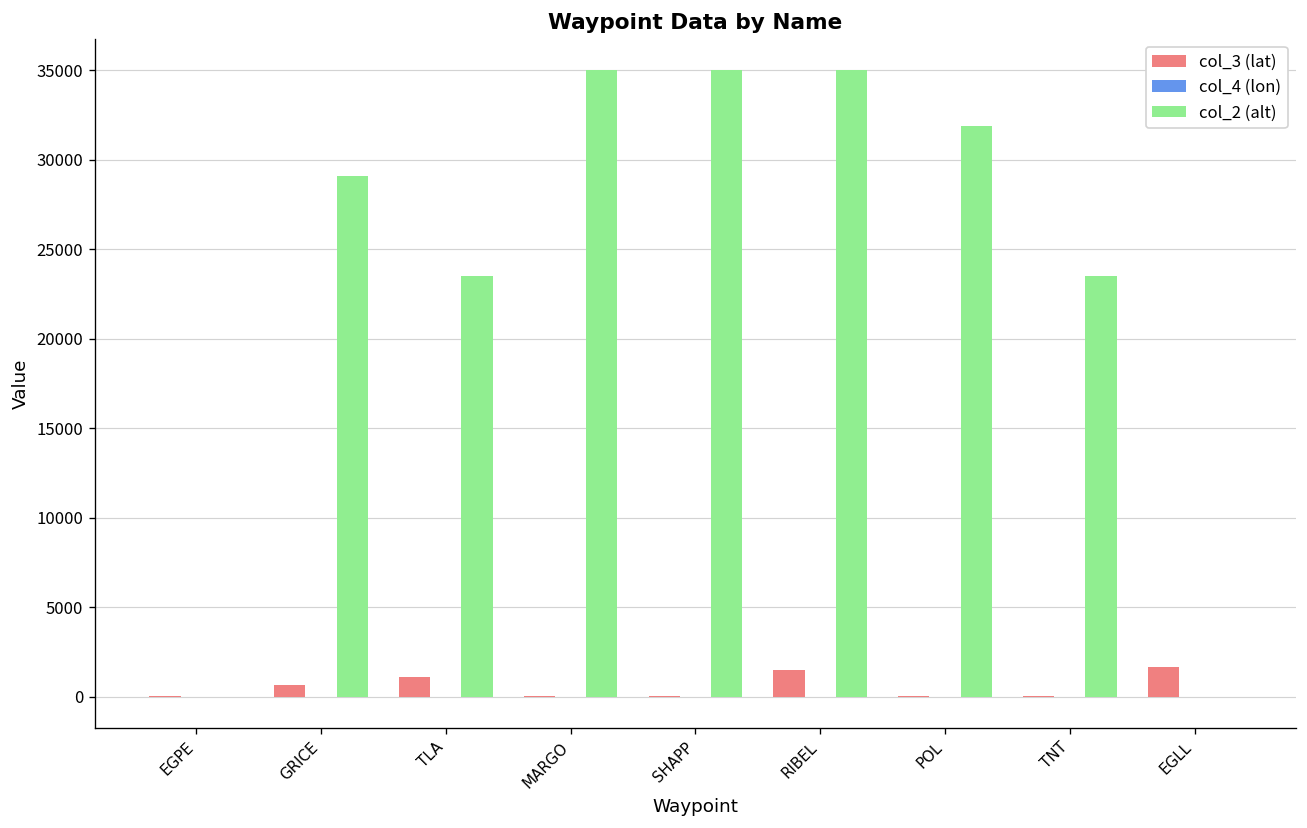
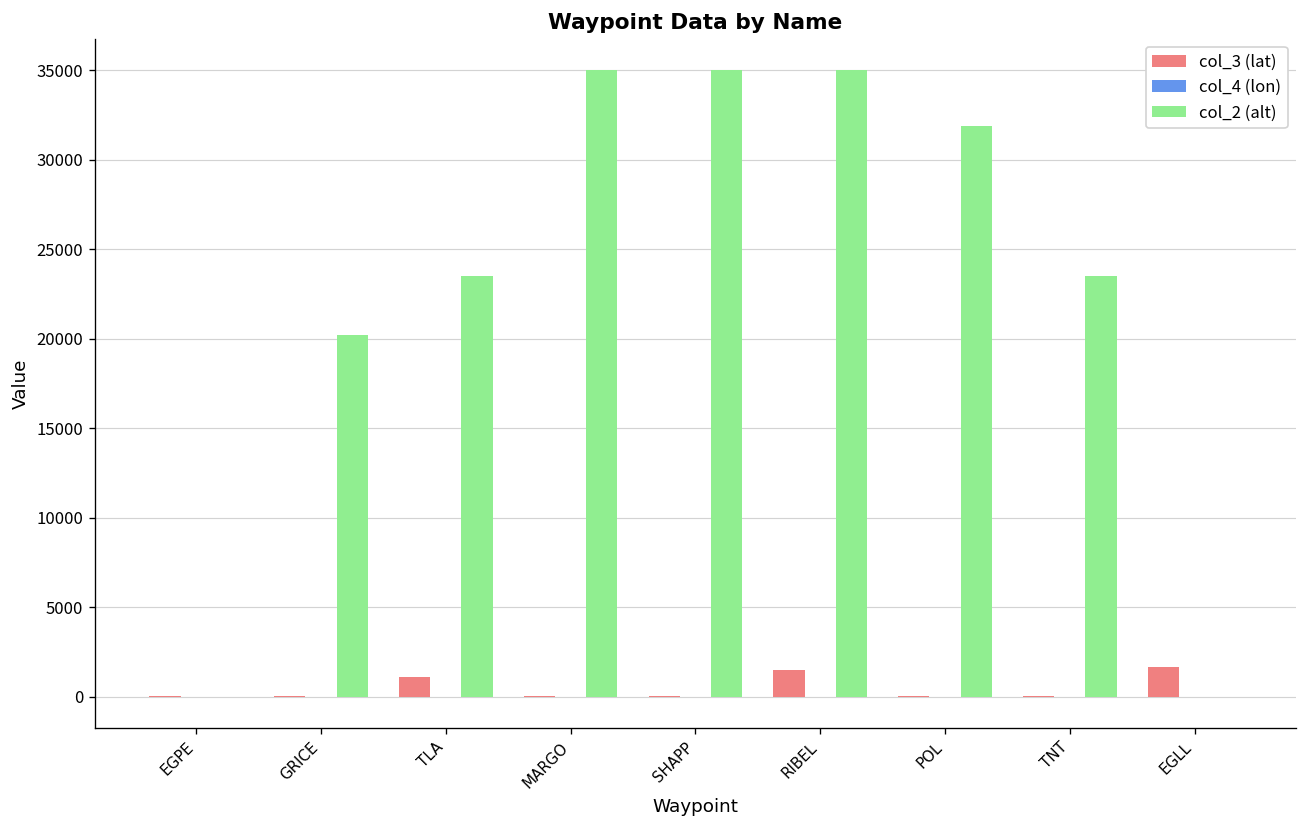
col_3 (lat), GRICE: 600 -> 100
col_2 (alt), GRICE: 29100 -> 20200
